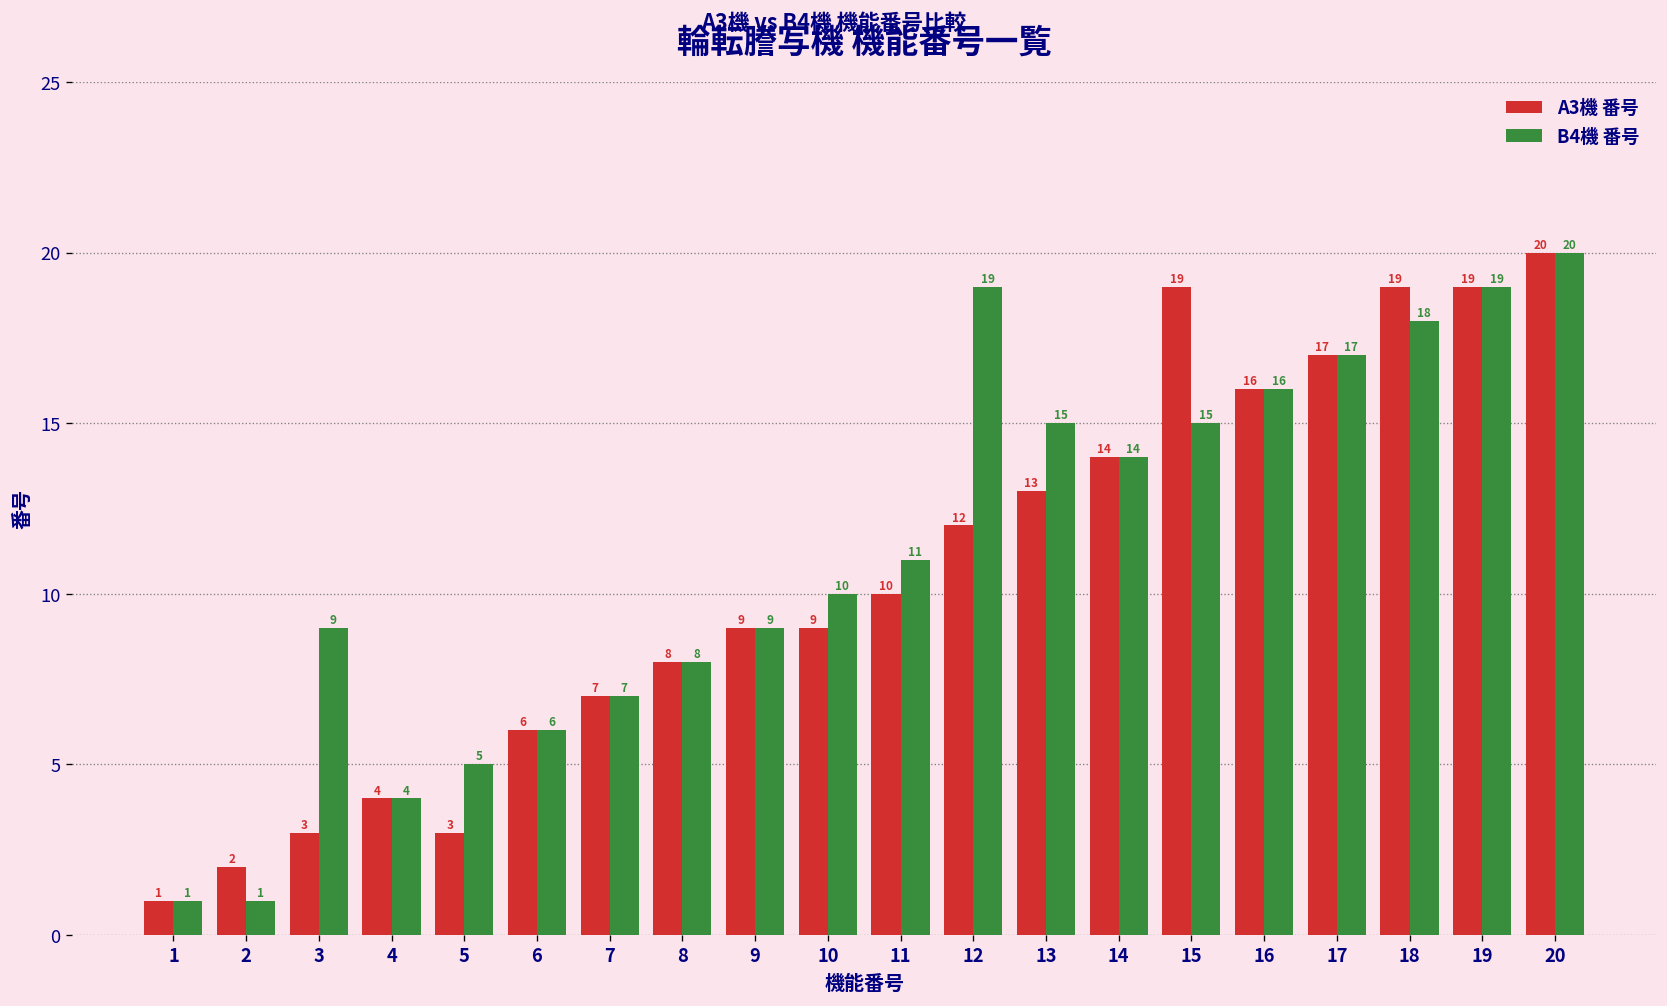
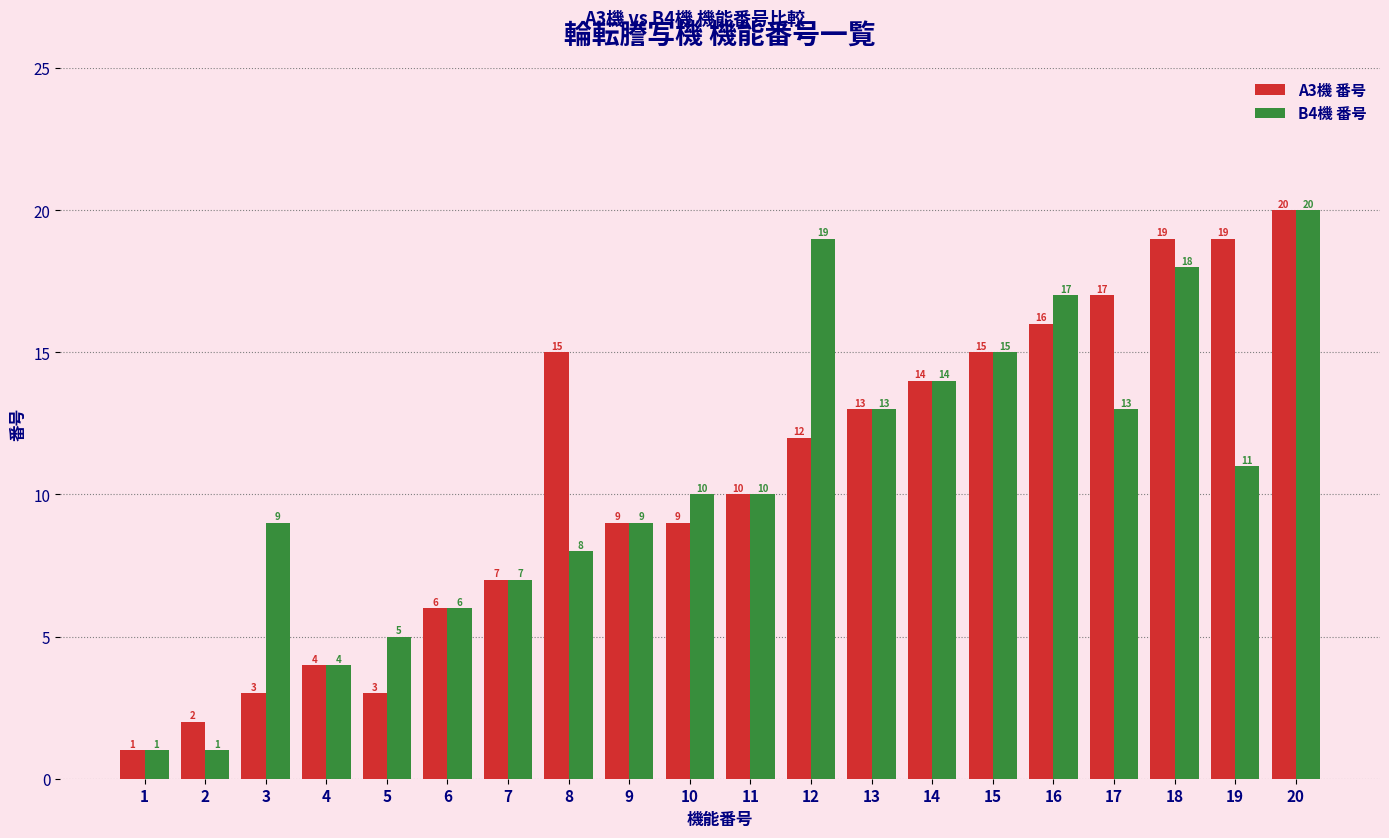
A3機 番号, 8: 8 -> 15
B4機 番号, 11: 11 -> 10
B4機 番号, 13: 15 -> 13
A3機 番号, 15: 19 -> 15
B4機 番号, 16: 16 -> 17
B4機 番号, 17: 17 -> 13
B4機 番号, 19: 19 -> 11
